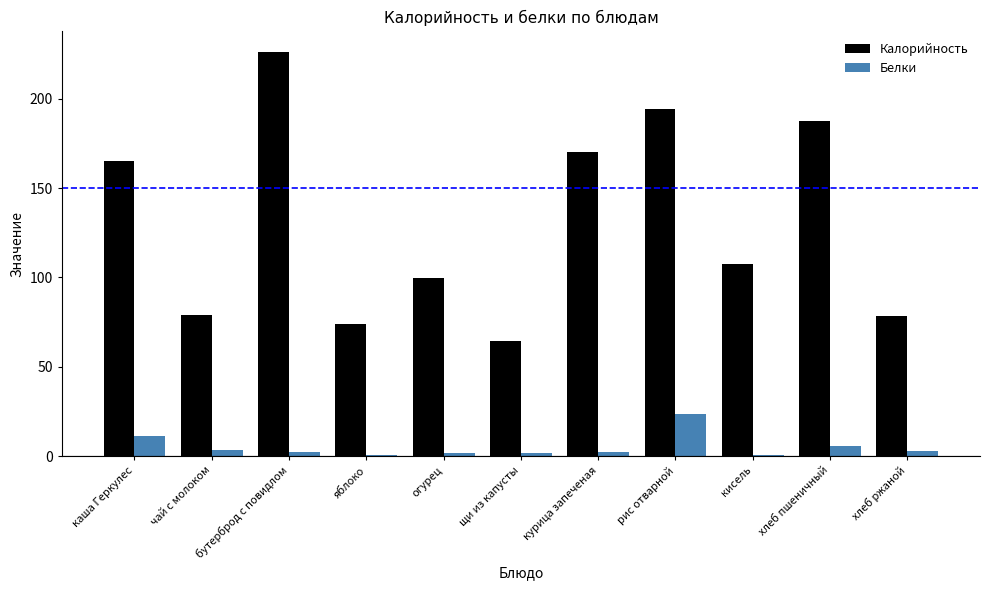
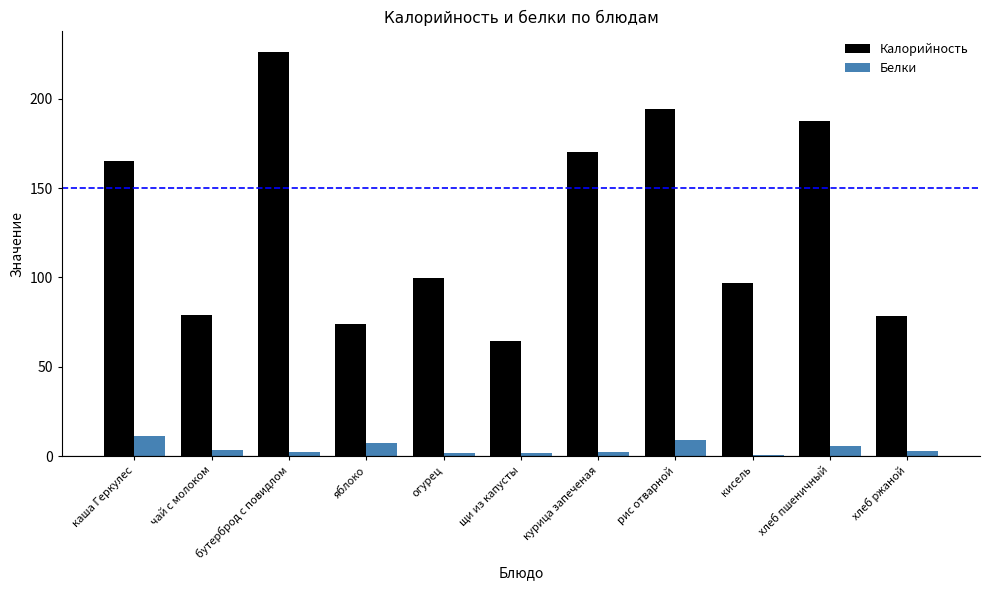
Белки, яблоко: 0 -> 7
Белки, рис отварной: 23 -> 9
Калорийность, кисель: 107 -> 97
